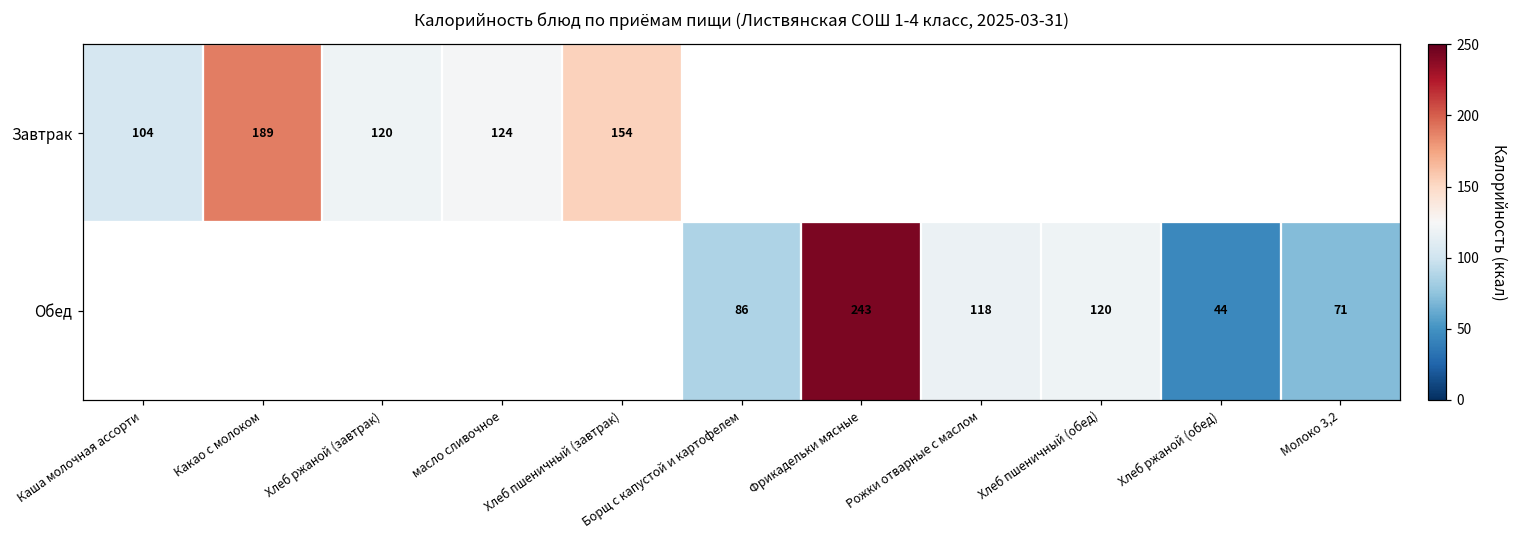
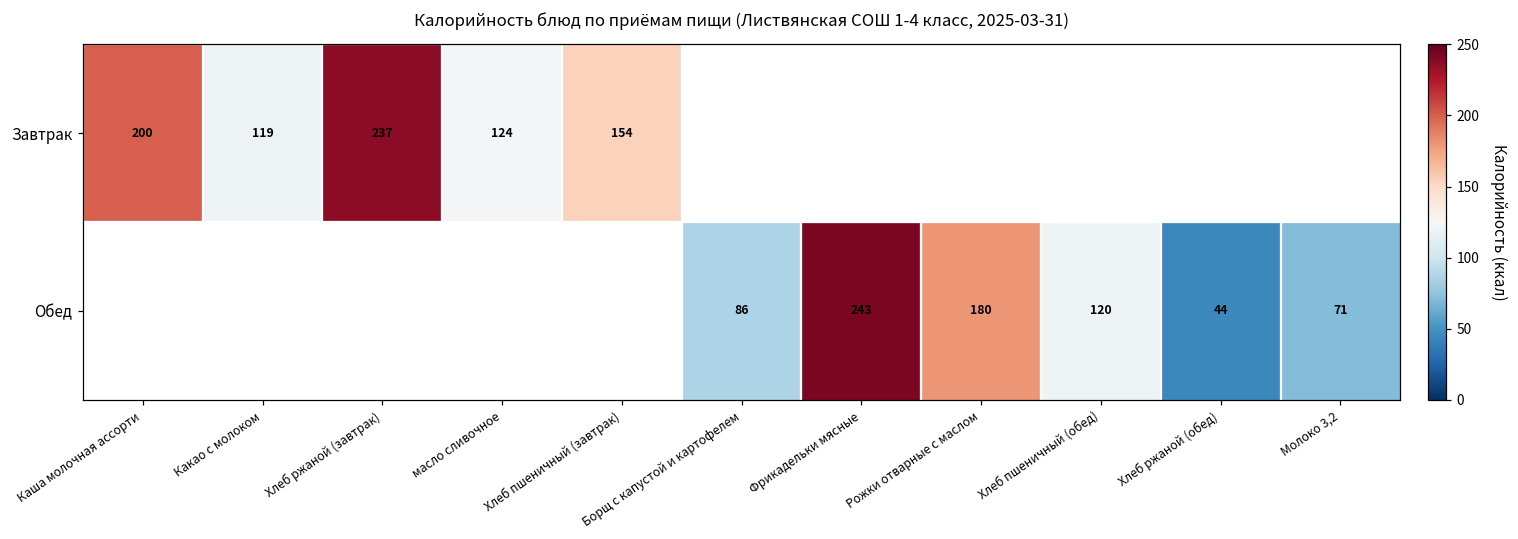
Завтрак, Каша молочная ассорти: 104 -> 200
Завтрак, Какао с молоком: 189 -> 119
Завтрак, Хлеб ржаной (завтрак): 120 -> 237
Обед, Рожки отварные с маслом: 118 -> 180
